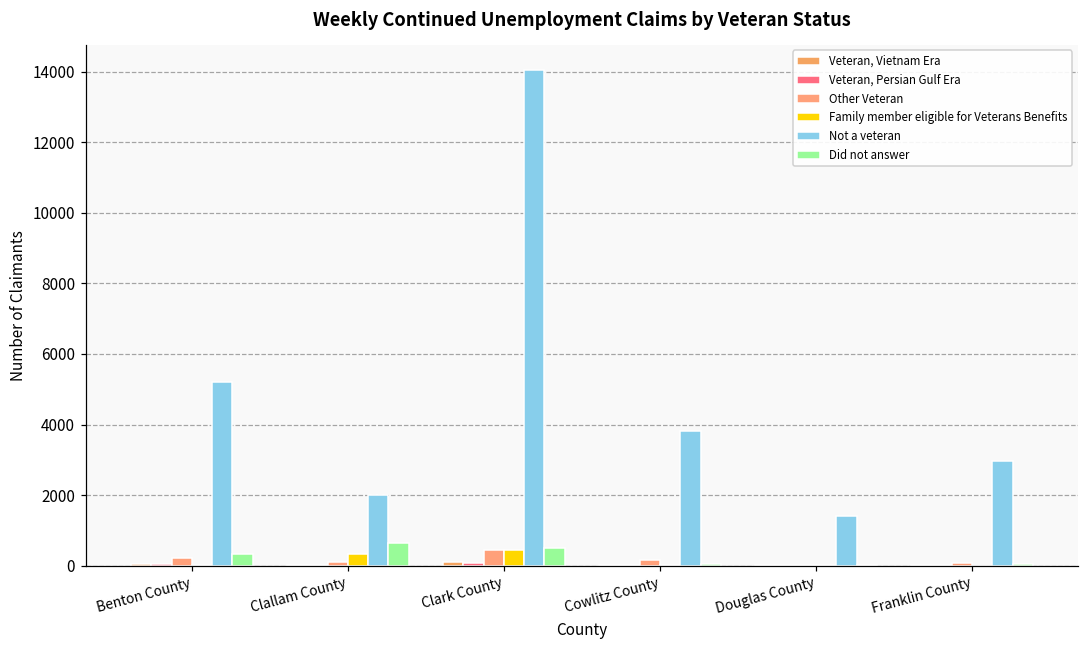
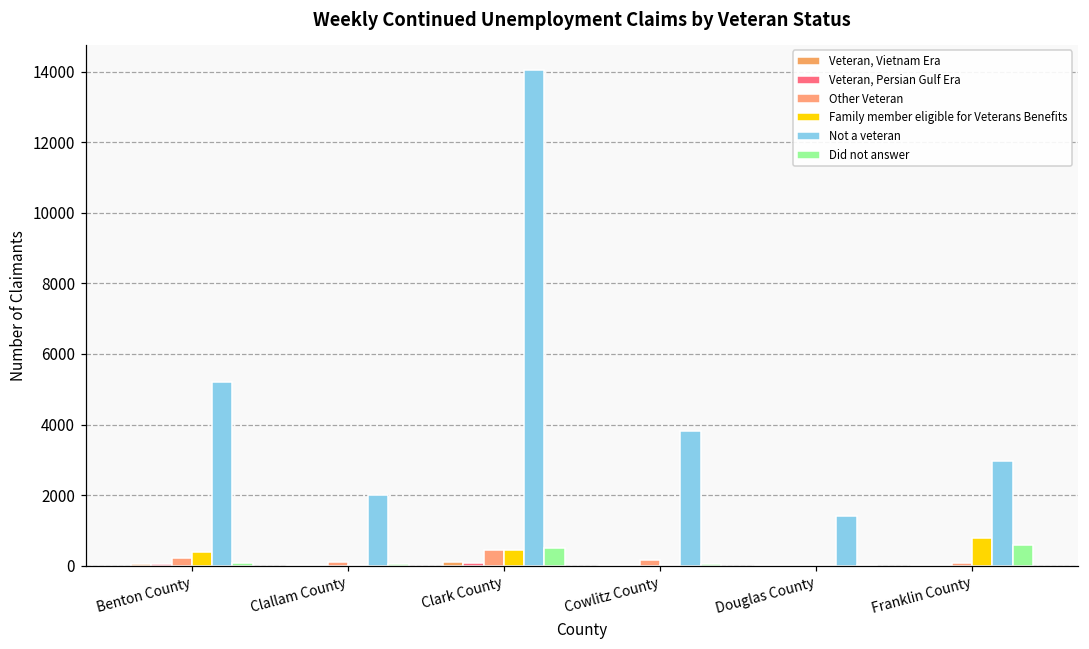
Family member eligible for Veterans Benefits, Benton County: 0 -> 400
Did not answer, Benton County: 300 -> 100
Family member eligible for Veterans Benefits, Clallam County: 300 -> 0
Did not answer, Clallam County: 700 -> 0
Family member eligible for Veterans Benefits, Franklin County: 0 -> 800
Did not answer, Franklin County: 0 -> 600
